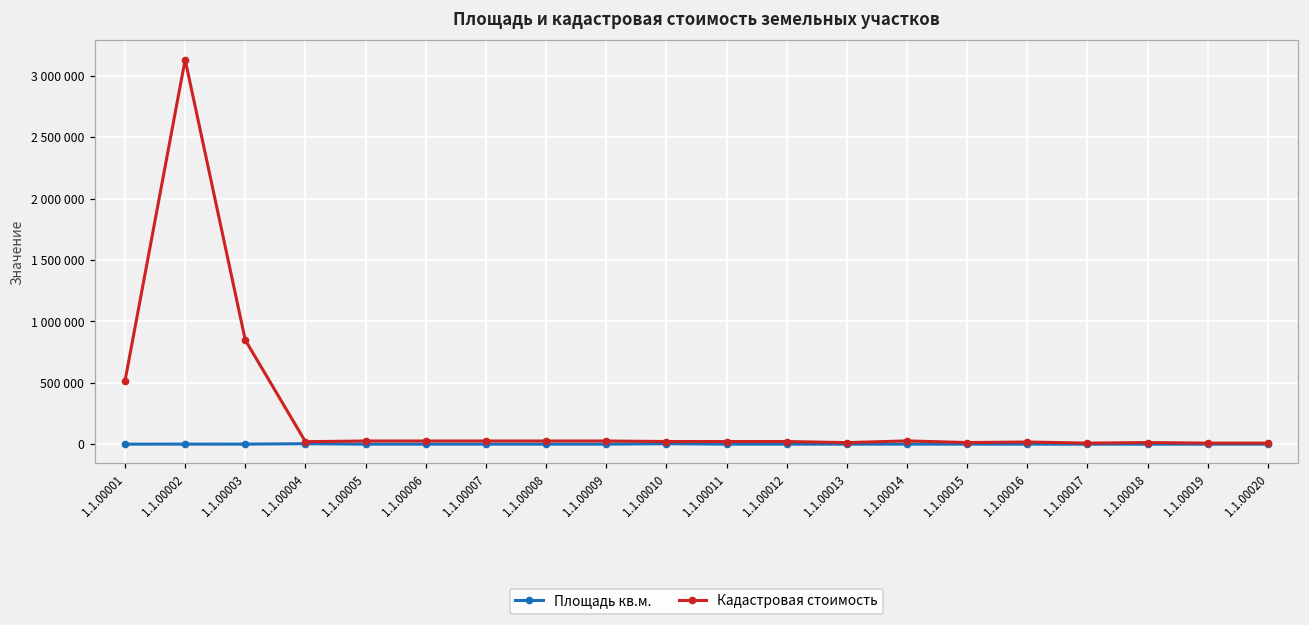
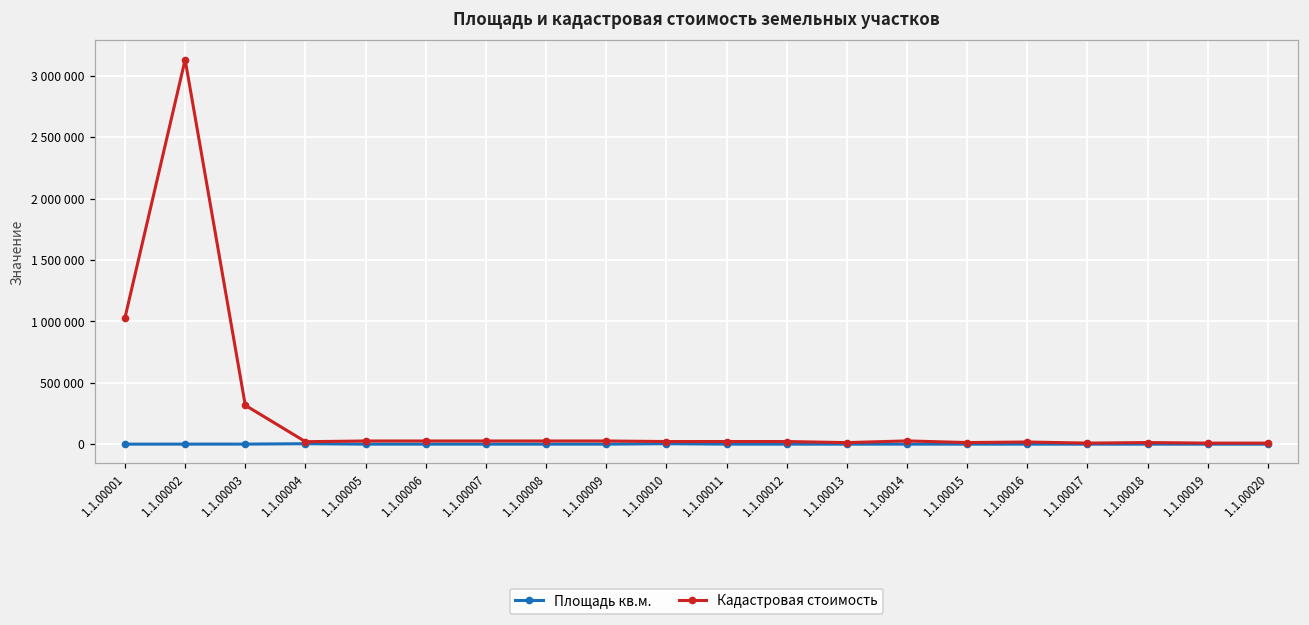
Кадастровая стоимость, 1.1.00001: 510000 -> 1030000
Кадастровая стоимость, 1.1.00003: 850000 -> 320000
